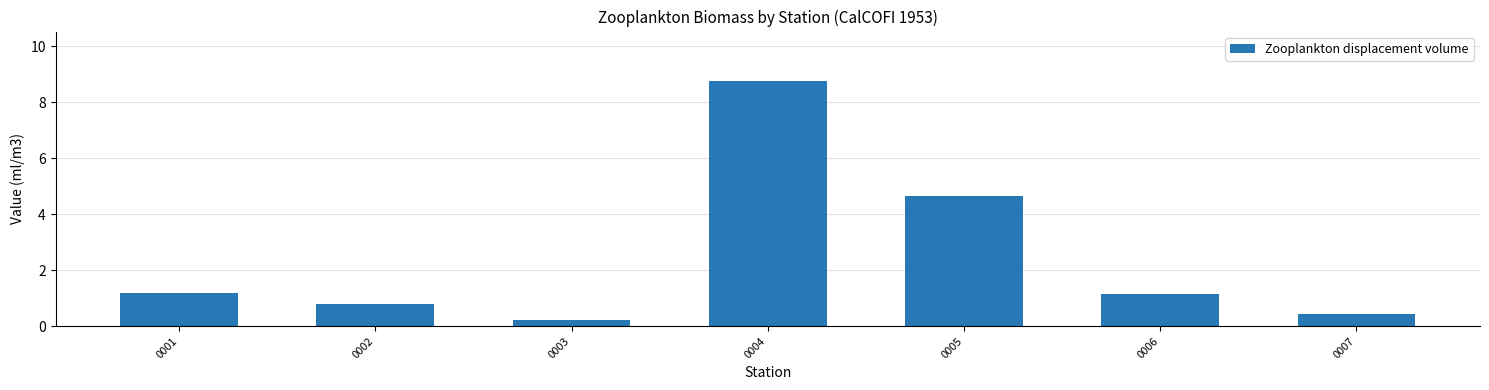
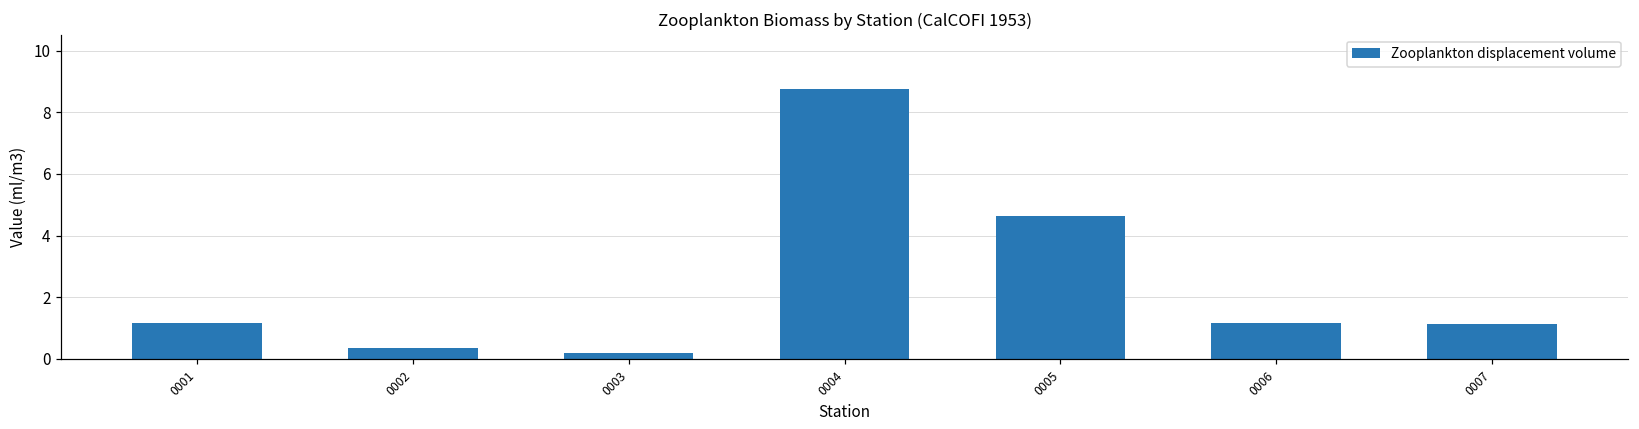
0002: 0.8 -> 0.3
0007: 0.4 -> 1.1
